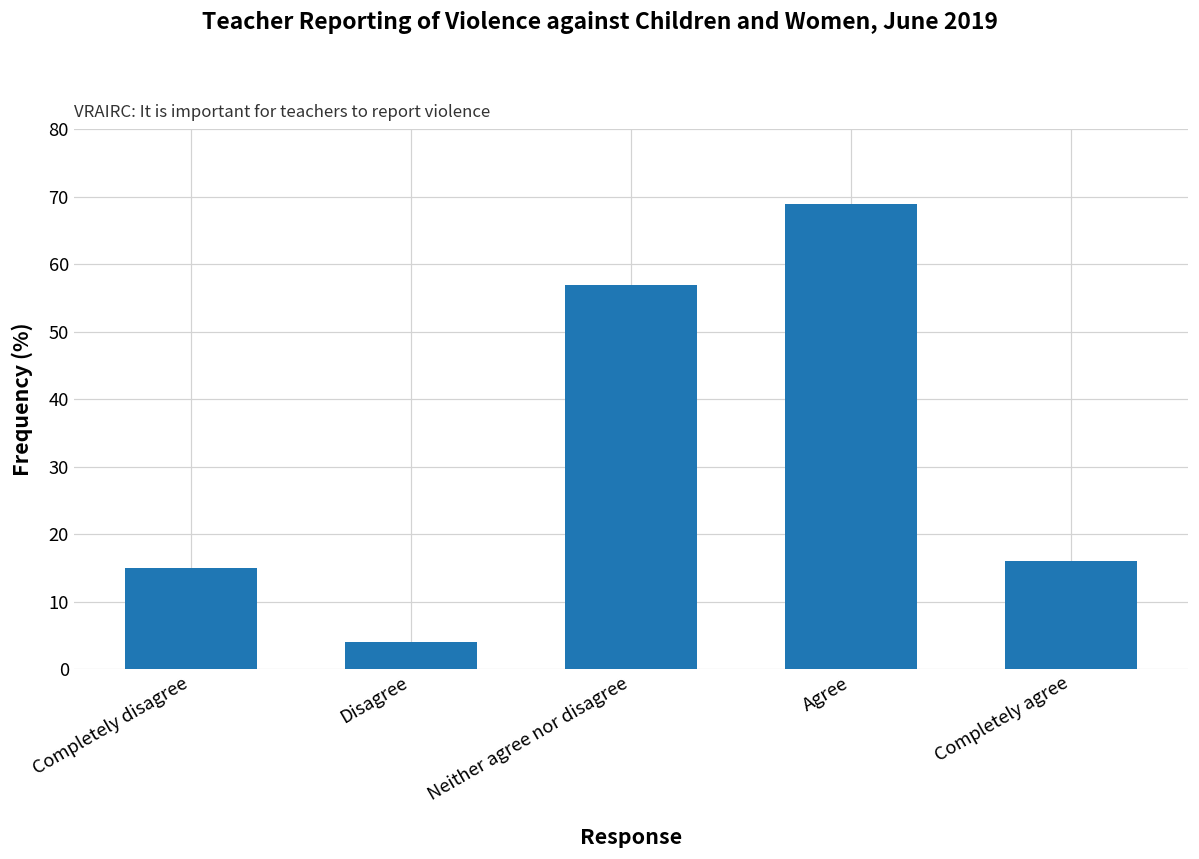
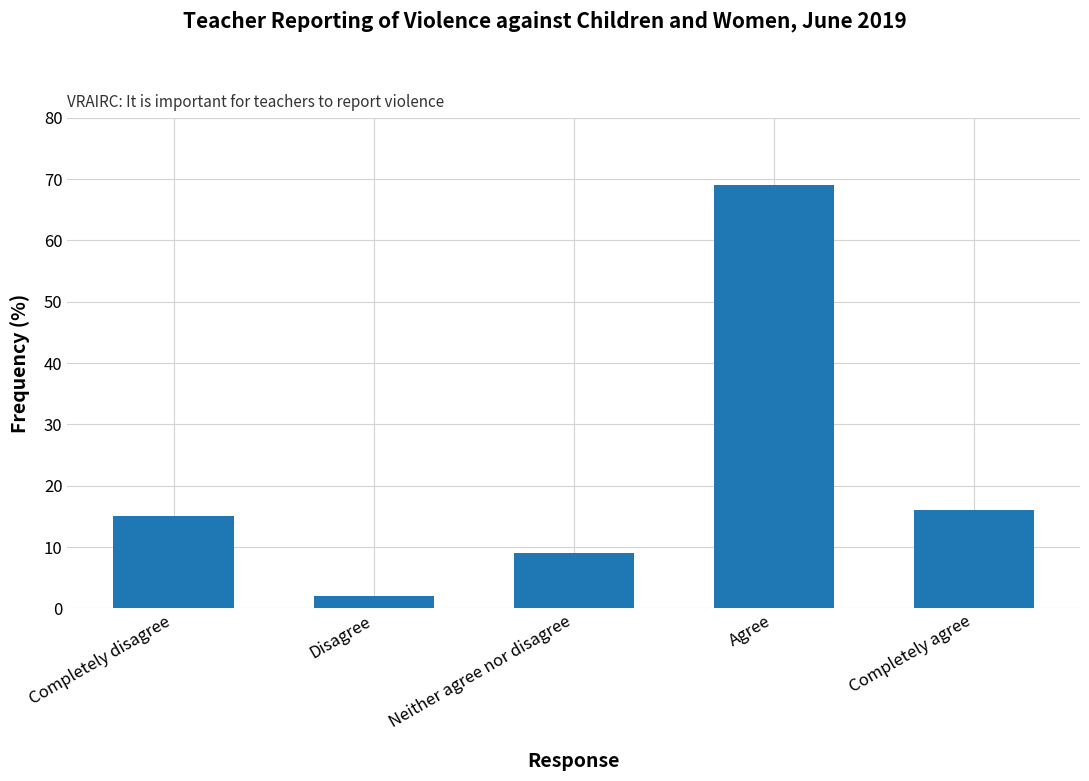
Disagree: 4 -> 2
Neither agree nor disagree: 57 -> 9
